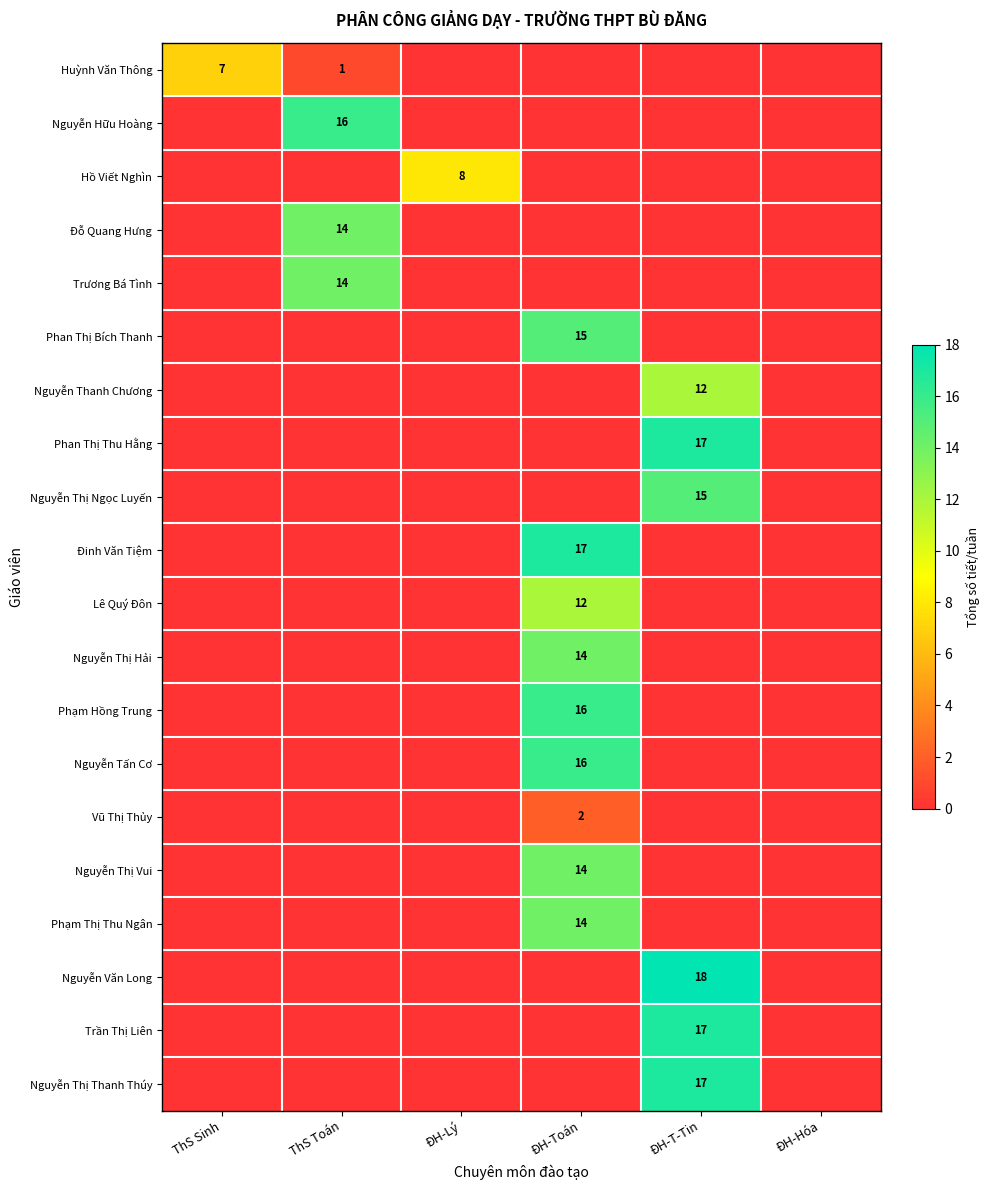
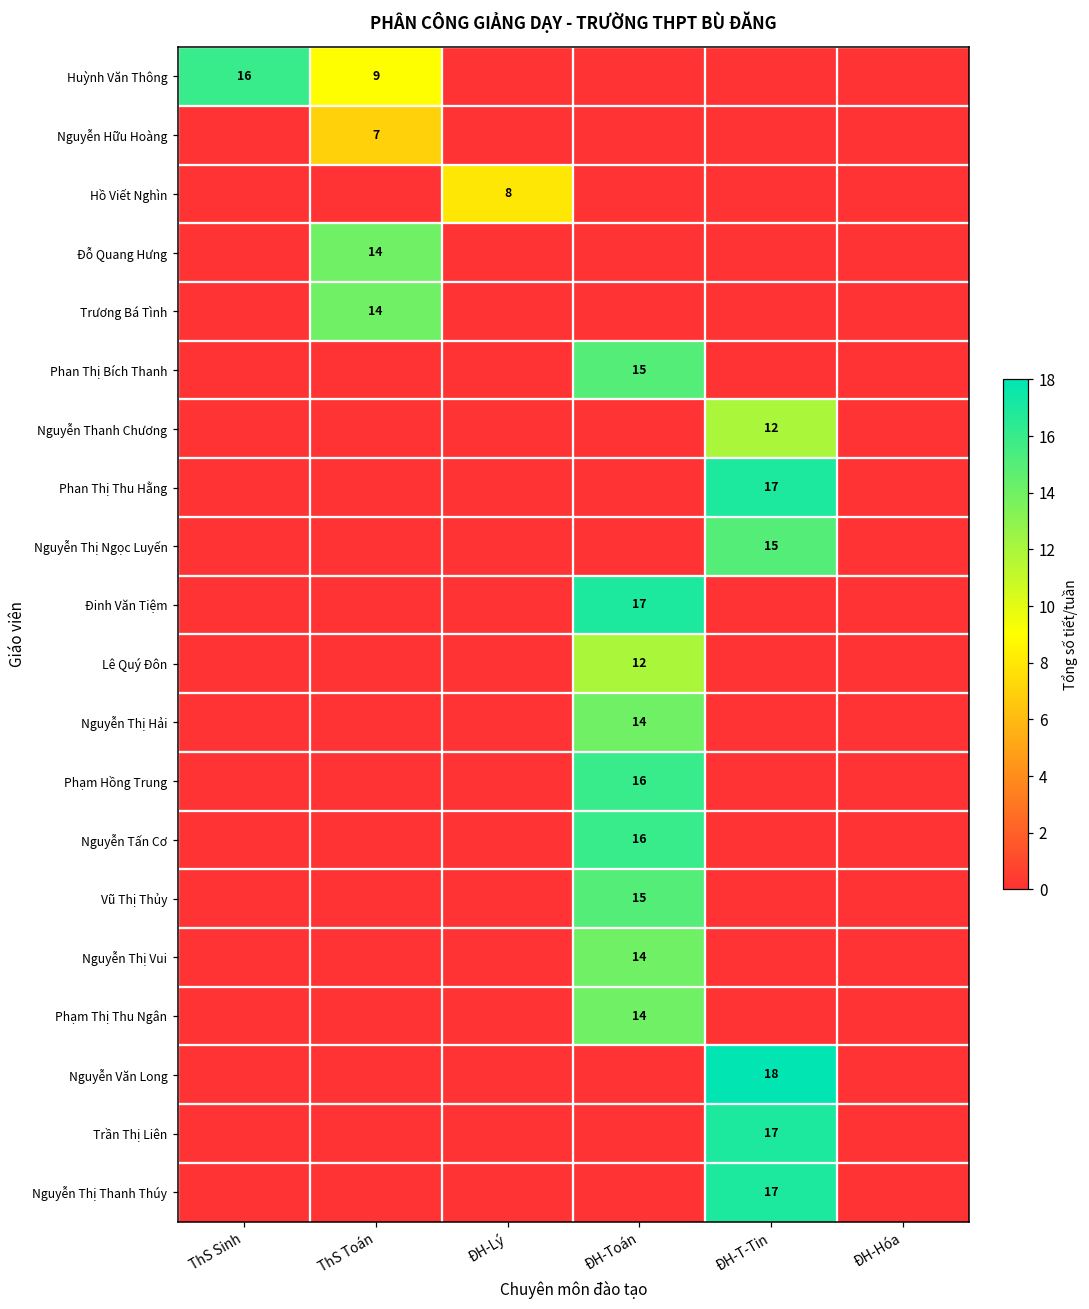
Huỳnh Văn Thông, ThS Sinh: 7 -> 16
Huỳnh Văn Thông, ThS Toán: 1 -> 9
Nguyễn Hữu Hoàng, ThS Toán: 16 -> 7
Vũ Thị Thủy, ĐH-Toán: 2 -> 15
